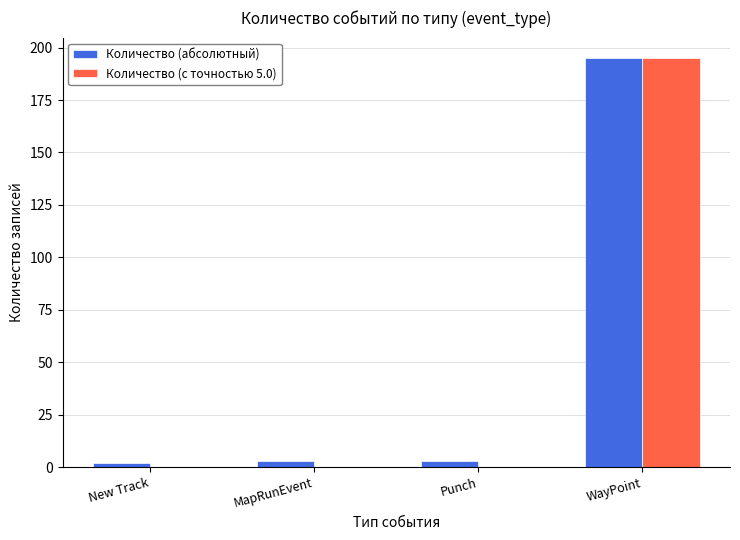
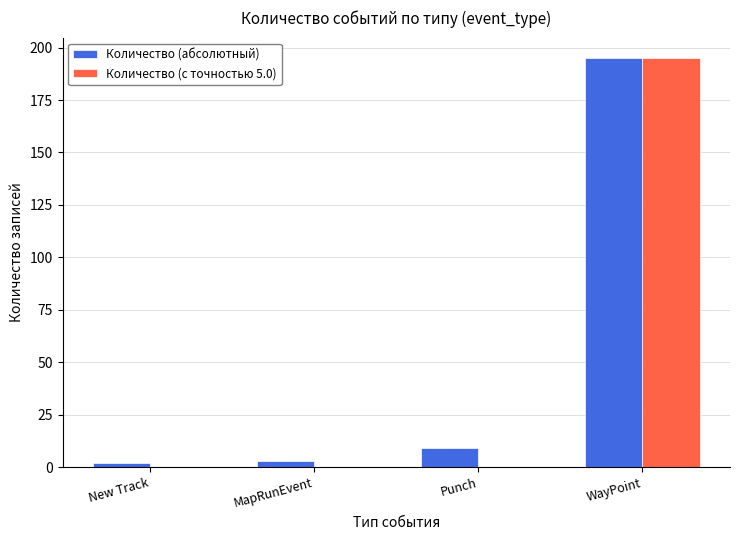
Количество (абсолютный), Punch: 3 -> 9
